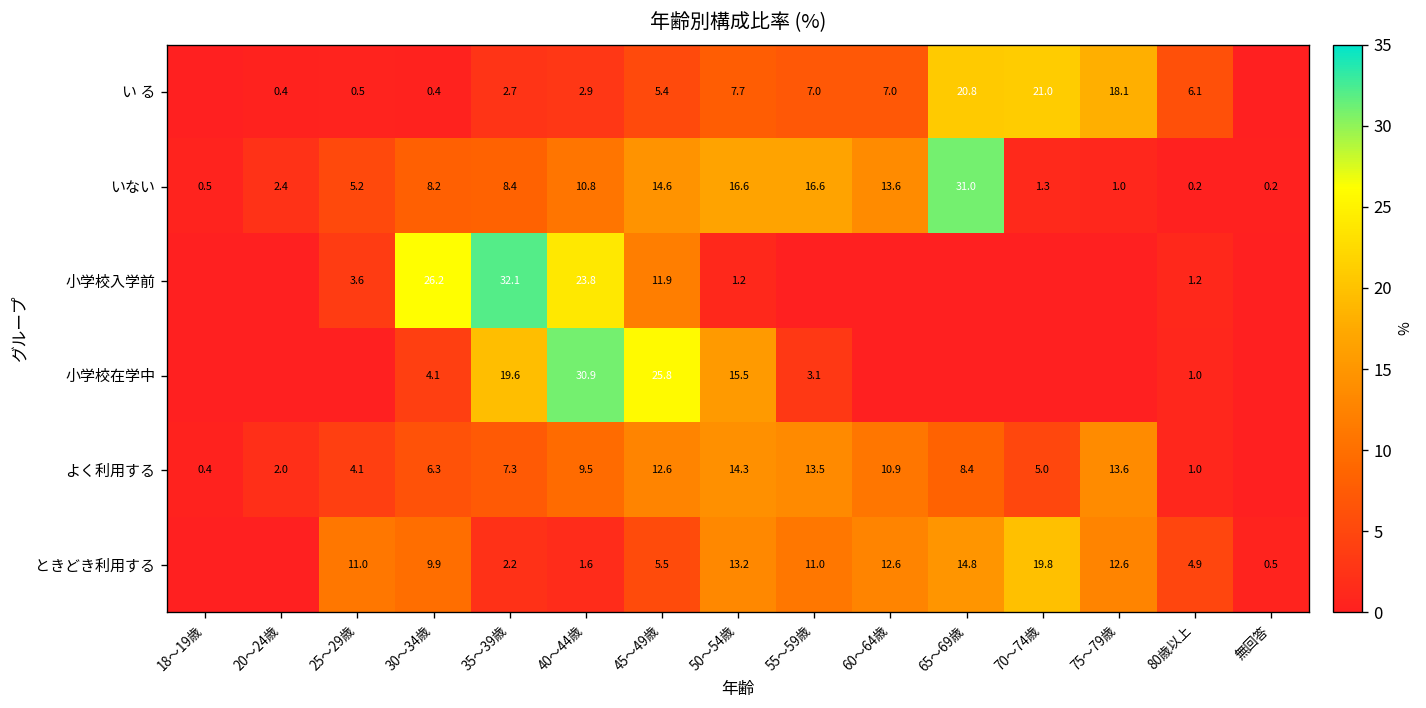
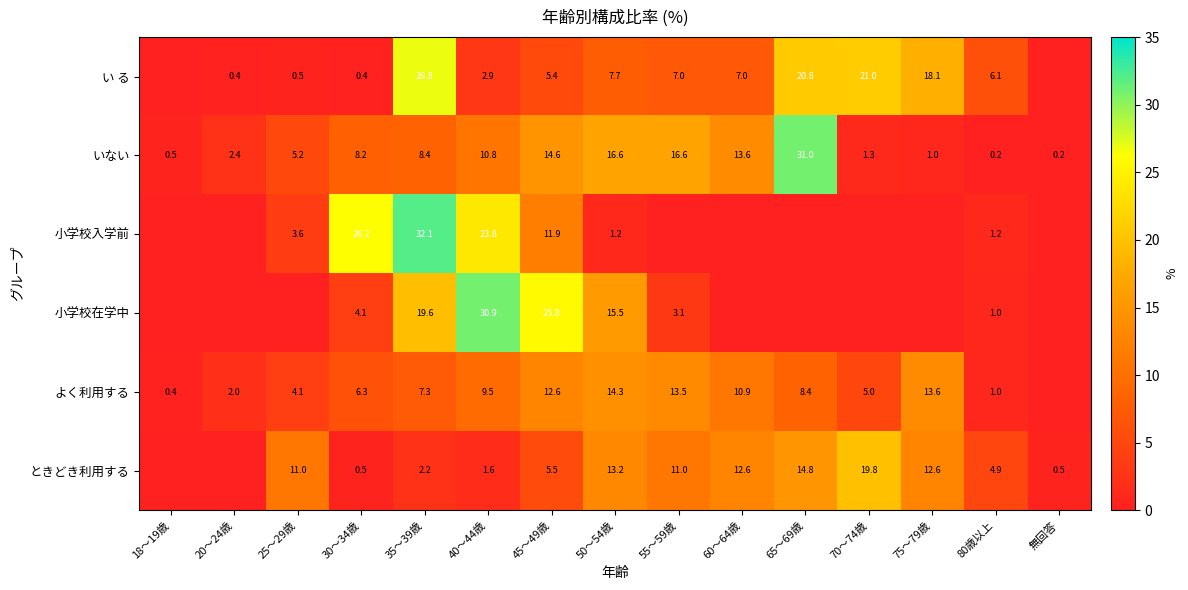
い る, 35～39歳: 2.7 -> 26.8
ときどき利用する, 30～34歳: 9.9 -> 0.5
